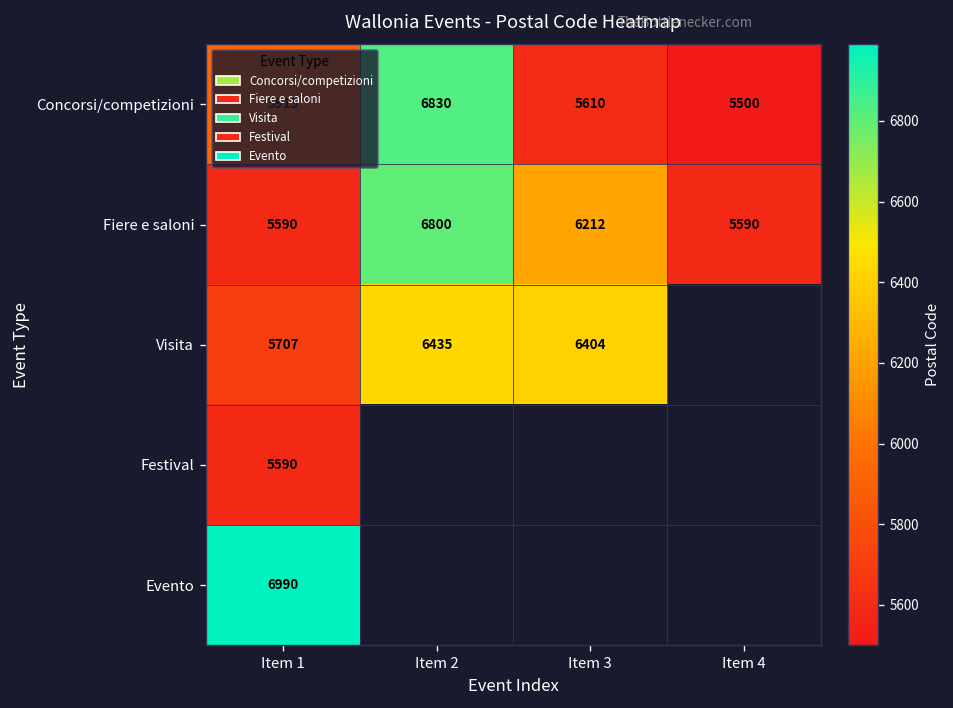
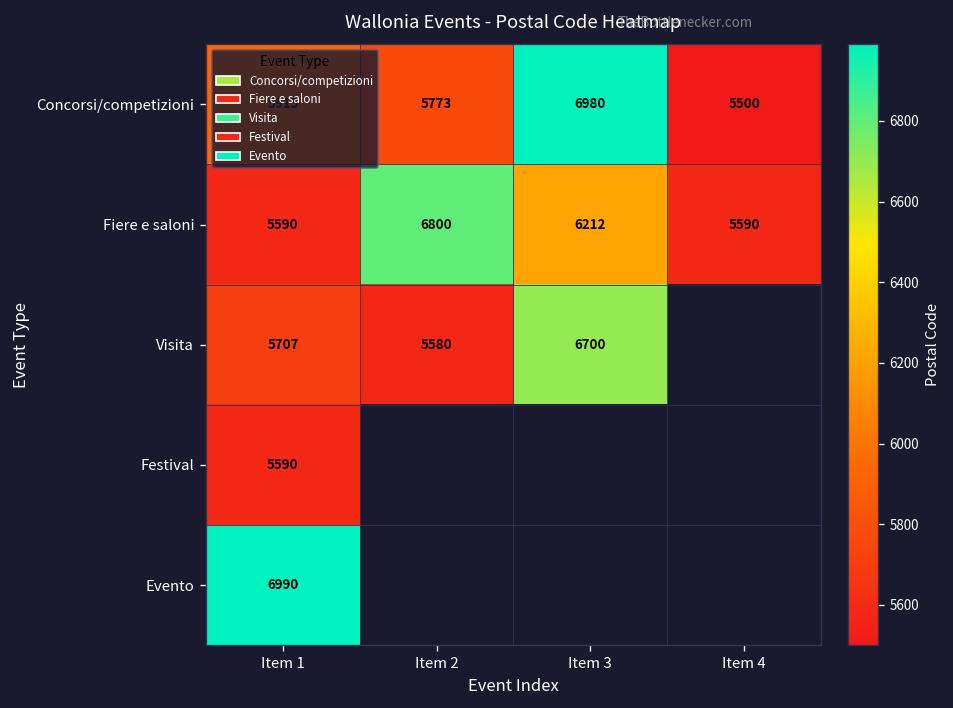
Concorsi/competizioni, Item 2: 6830 -> 5773
Concorsi/competizioni, Item 3: 5610 -> 6980
Visita, Item 2: 6435 -> 5580
Visita, Item 3: 6404 -> 6700
